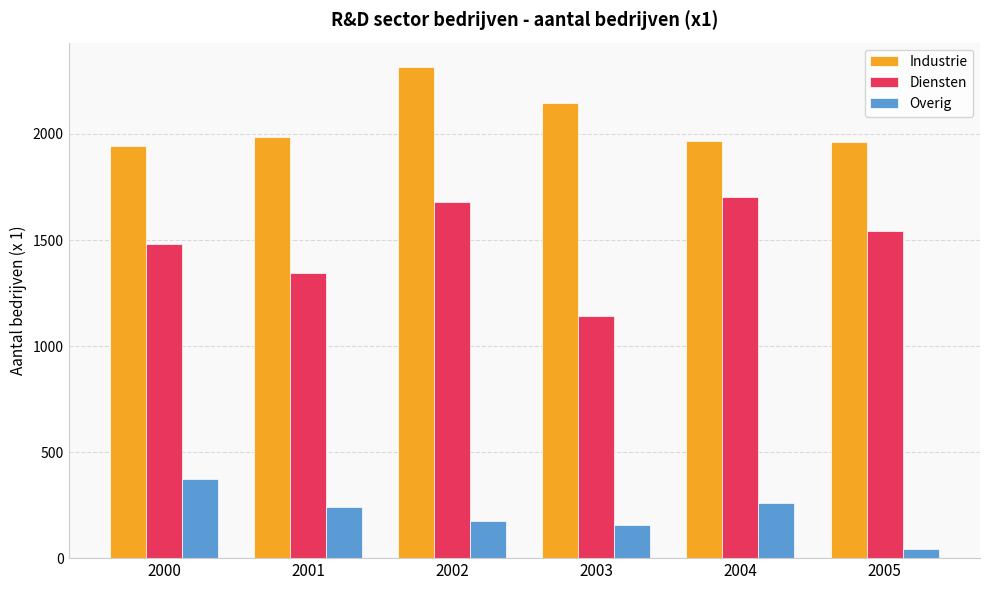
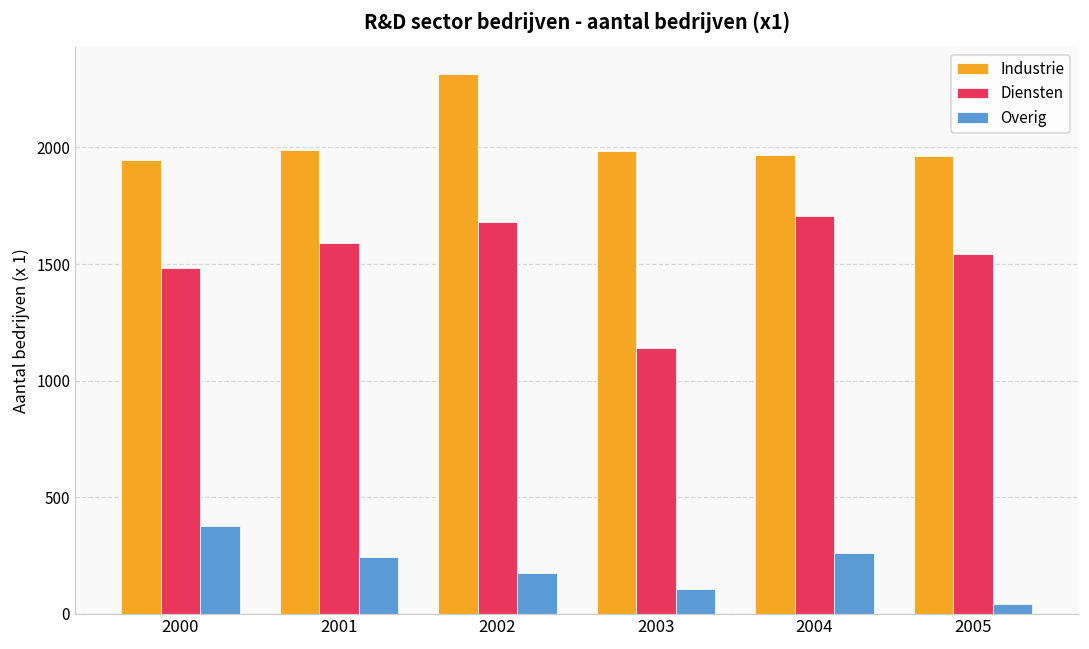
Diensten, 2001: 1340 -> 1590
Industrie, 2003: 2150 -> 1990
Overig, 2003: 160 -> 110
